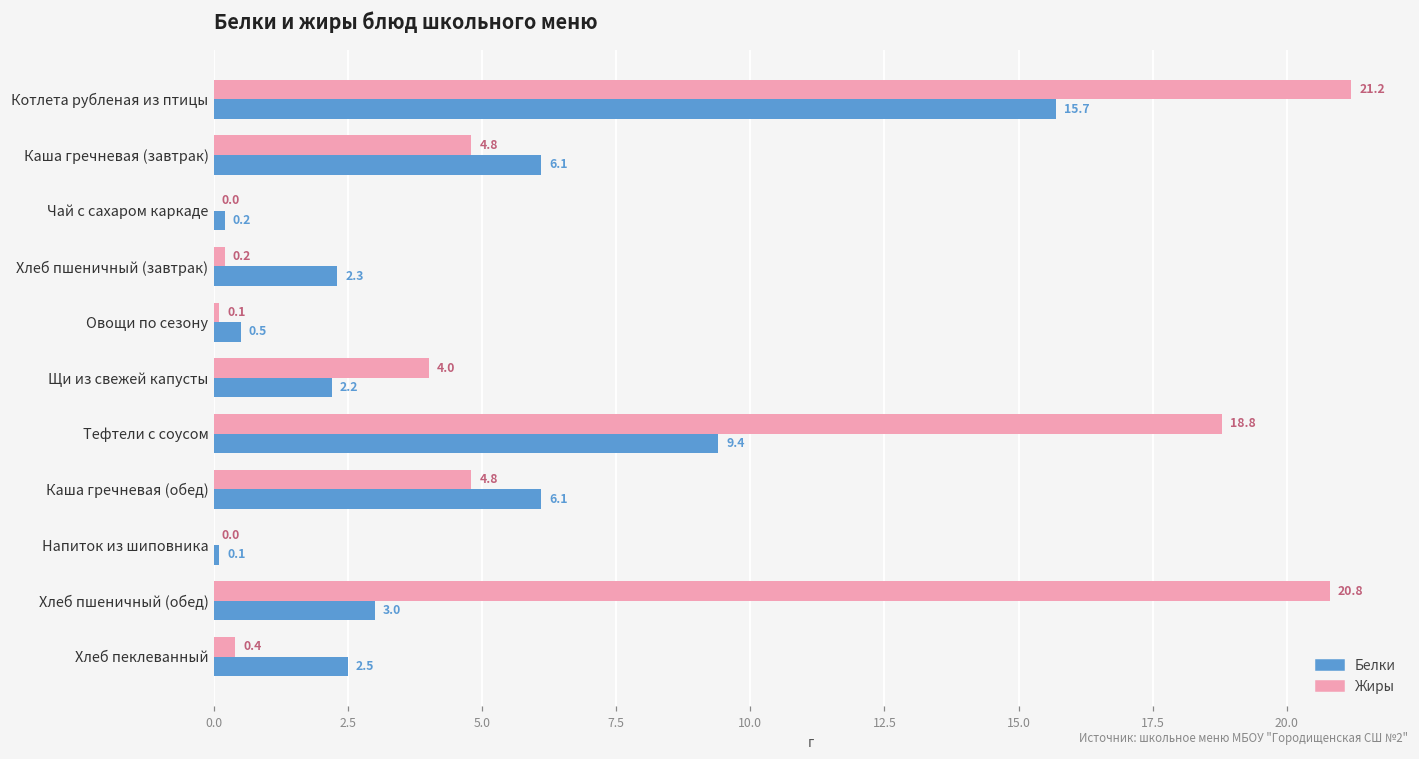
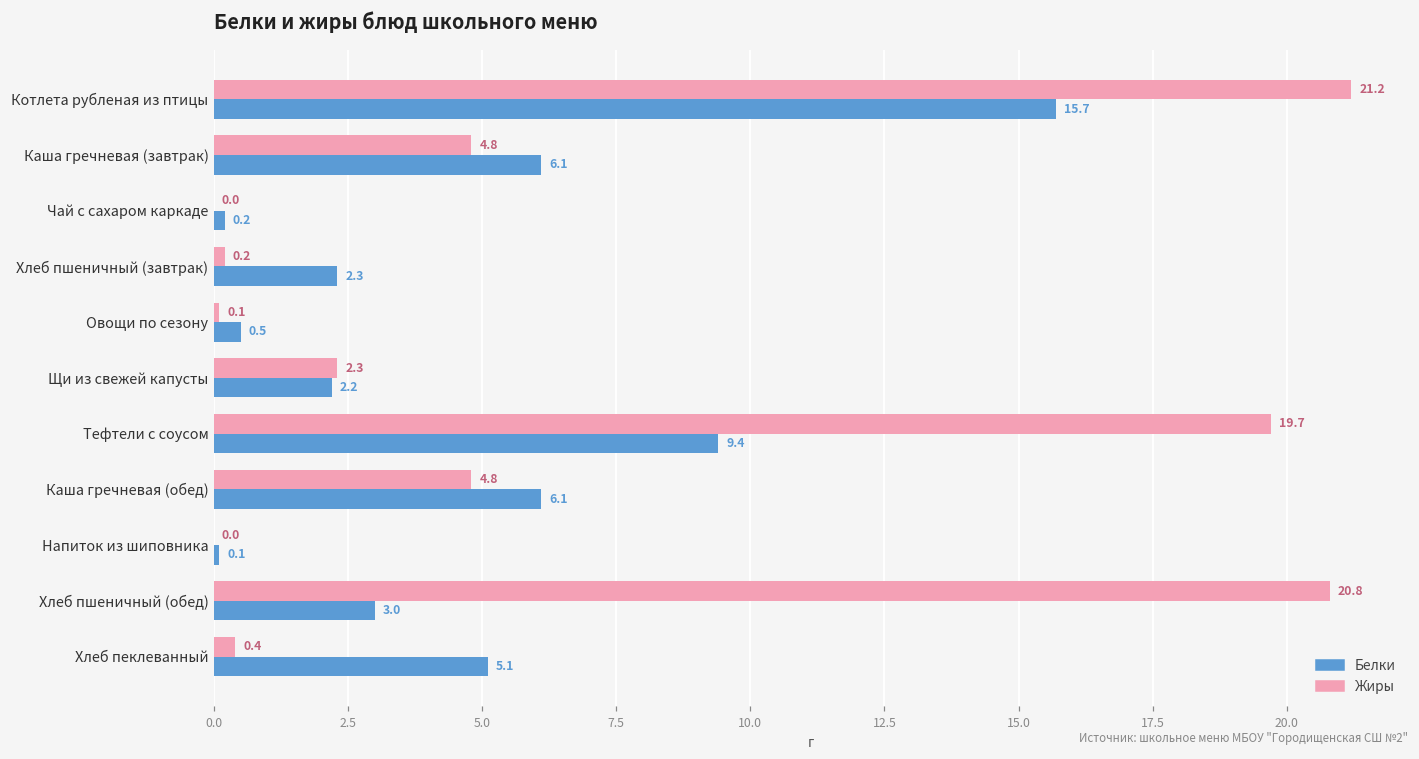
Жиры, Щи из свежей капусты: 4.0 -> 2.3
Жиры, Тефтели с соусом: 18.8 -> 19.7
Белки, Хлеб пеклеванный: 2.5 -> 5.1
